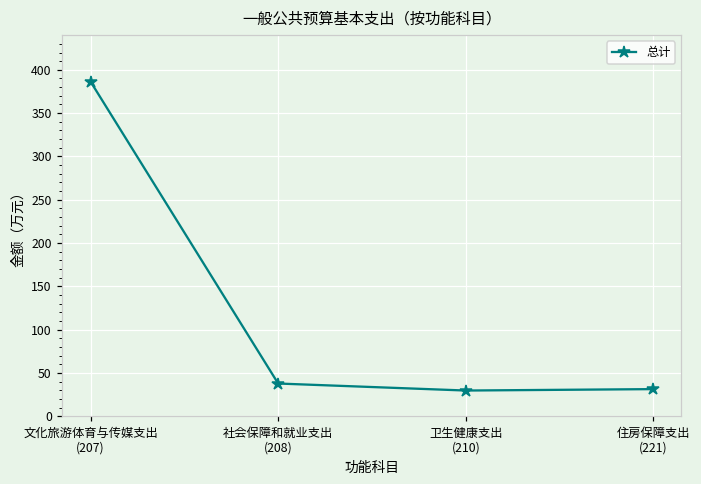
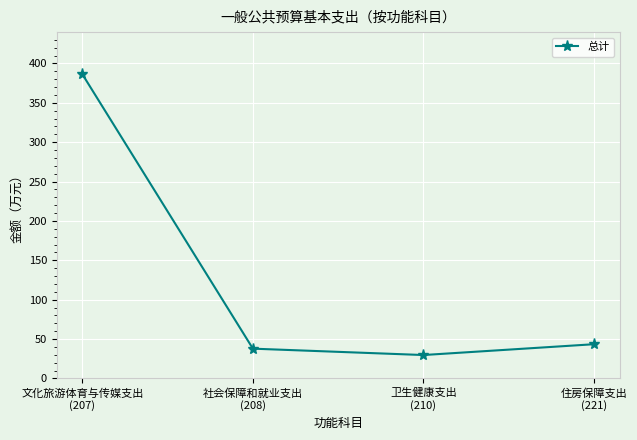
住房保障支出 (221): 30 -> 40
